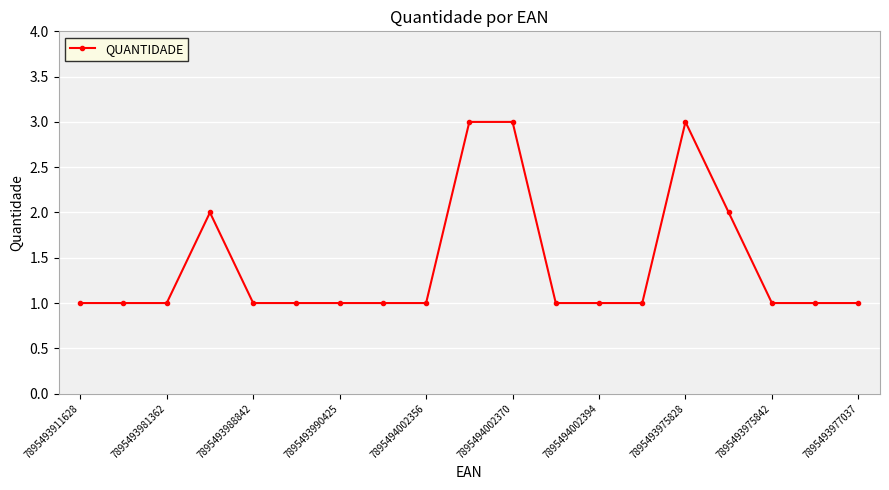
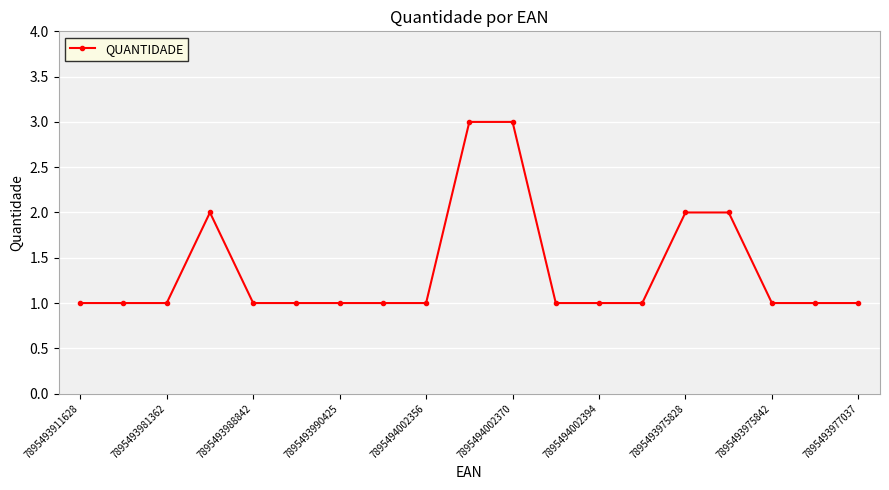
7895493975828: 3 -> 2
